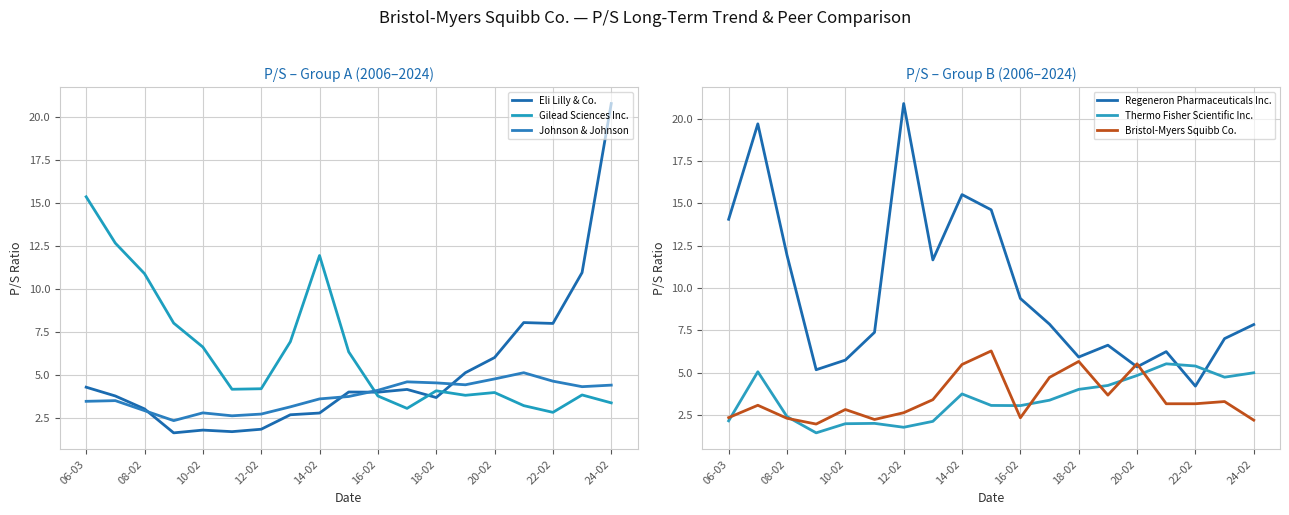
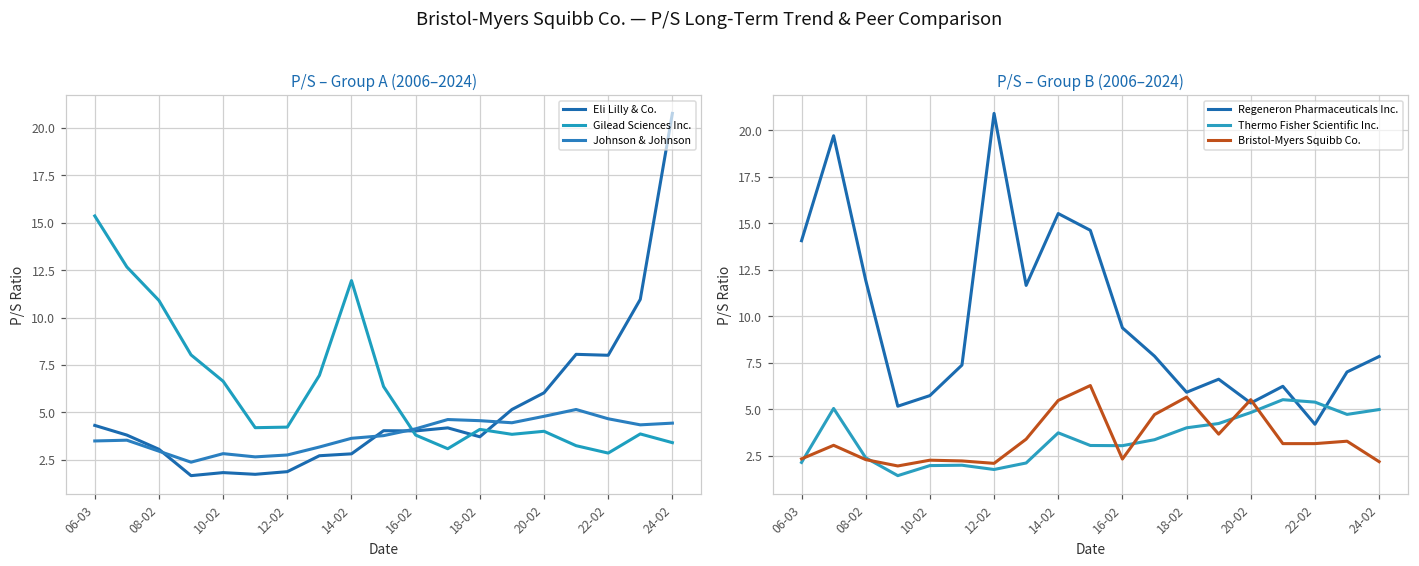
P/S – Group B (2006–2024), Bristol-Myers Squibb Co., 10-02: 2.8 -> 2.3
P/S – Group B (2006–2024), Bristol-Myers Squibb Co., 12-02: 2.6 -> 2.1
